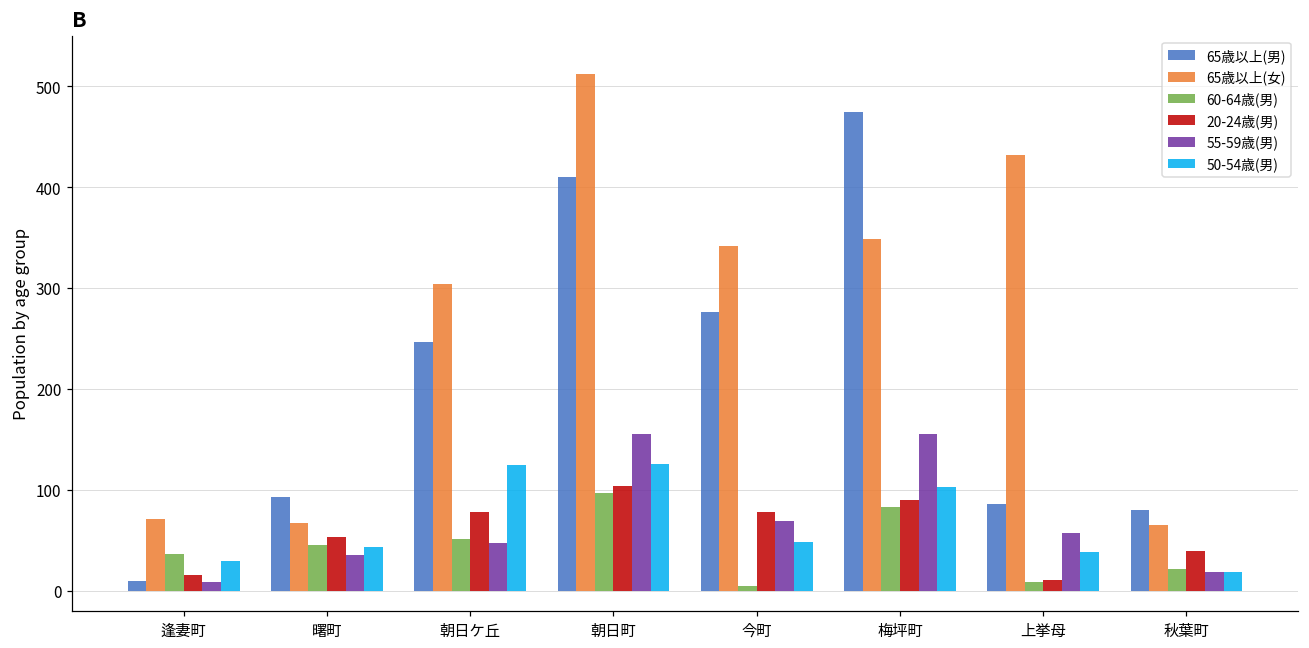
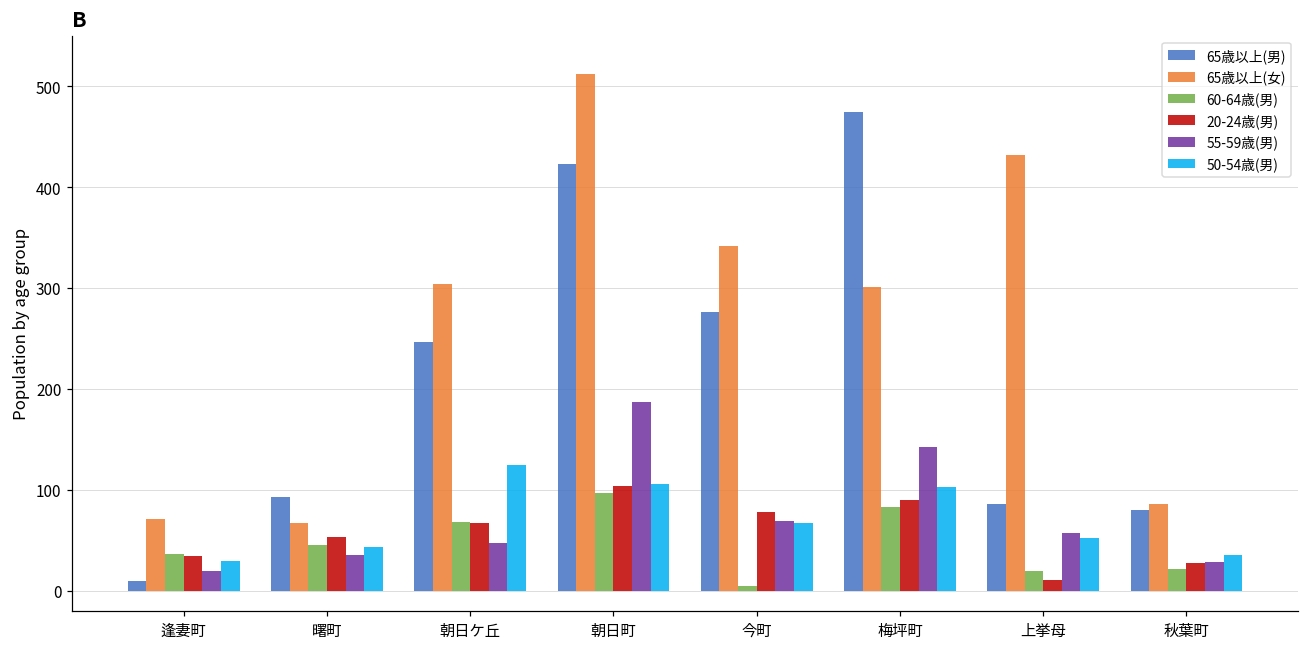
20-24歳(男), 逢妻町: 20 -> 30
55-59歳(男), 逢妻町: 10 -> 20
60-64歳(男), 朝日ケ丘: 50 -> 70
20-24歳(男), 朝日ケ丘: 80 -> 70
65歳以上(男), 朝日町: 410 -> 420
55-59歳(男), 朝日町: 160 -> 190
50-54歳(男), 朝日町: 130 -> 110
50-54歳(男), 今町: 50 -> 70
65歳以上(女), 梅坪町: 350 -> 300
55-59歳(男), 梅坪町: 160 -> 140
60-64歳(男), 上挙母: 10 -> 20
50-54歳(男), 上挙母: 40 -> 50
65歳以上(女), 秋葉町: 70 -> 90
20-24歳(男), 秋葉町: 40 -> 30
55-59歳(男), 秋葉町: 20 -> 30
50-54歳(男), 秋葉町: 20 -> 40
